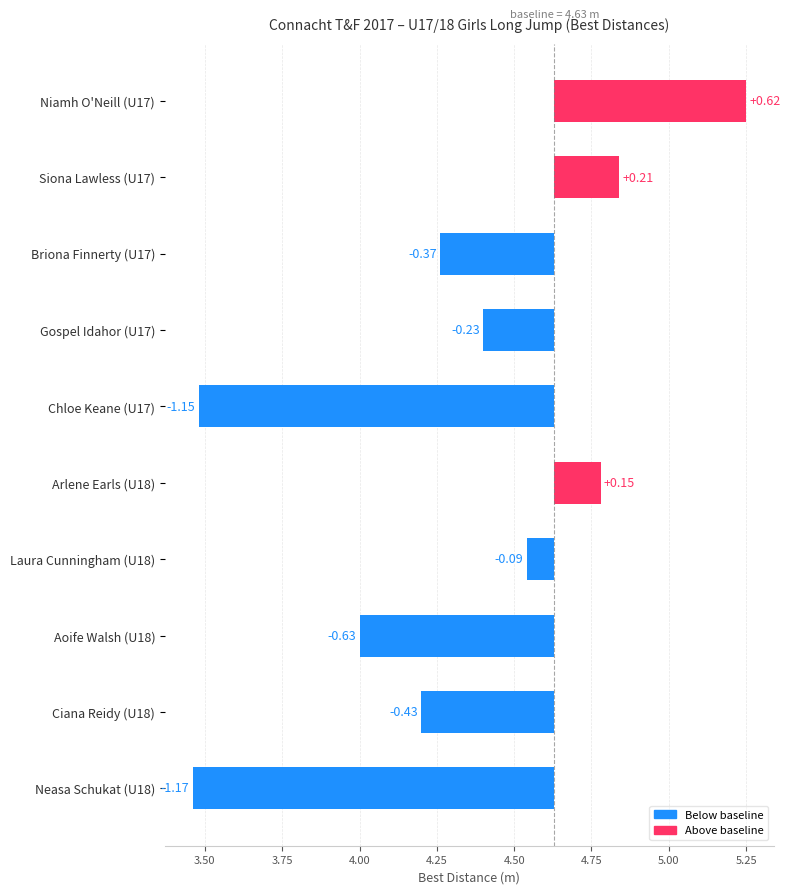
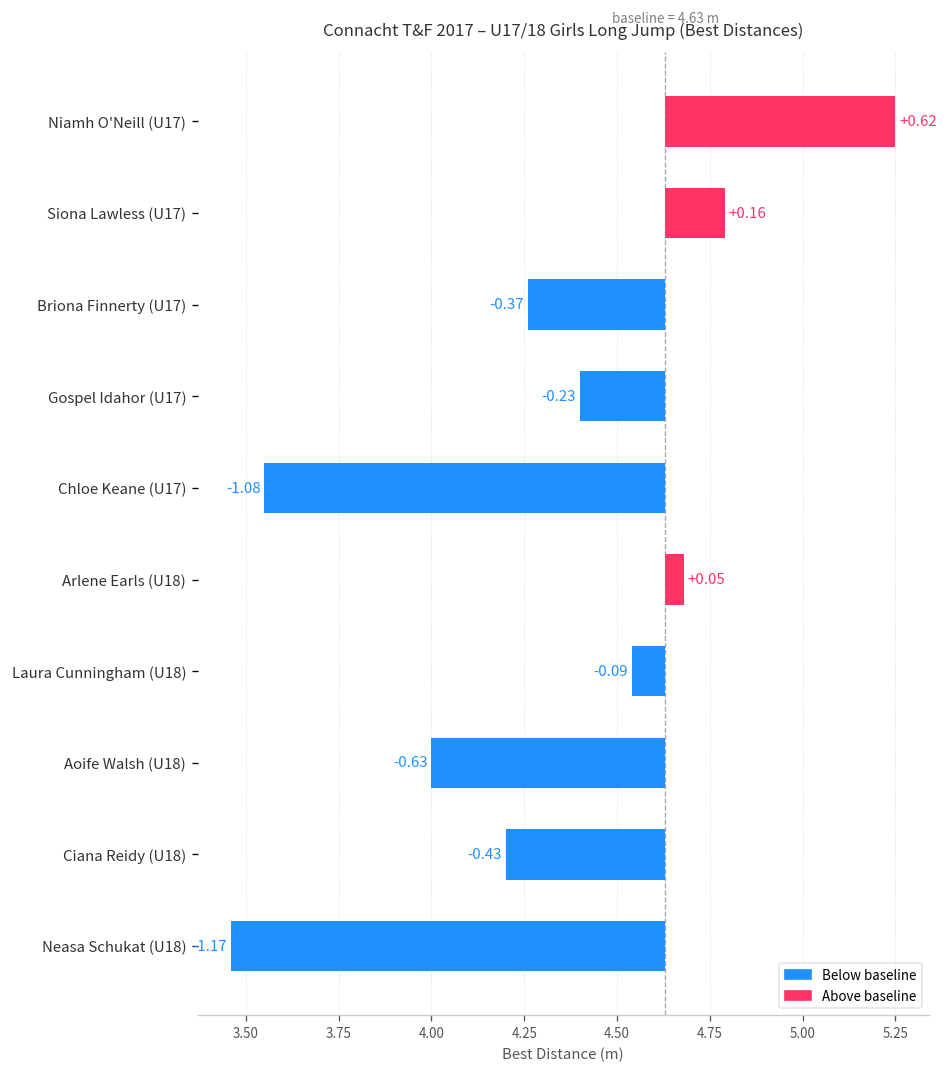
Siona Lawless (U17): +0.21 -> +0.16
Chloe Keane (U17): -1.15 -> -1.08
Arlene Earls (U18): +0.15 -> +0.05
